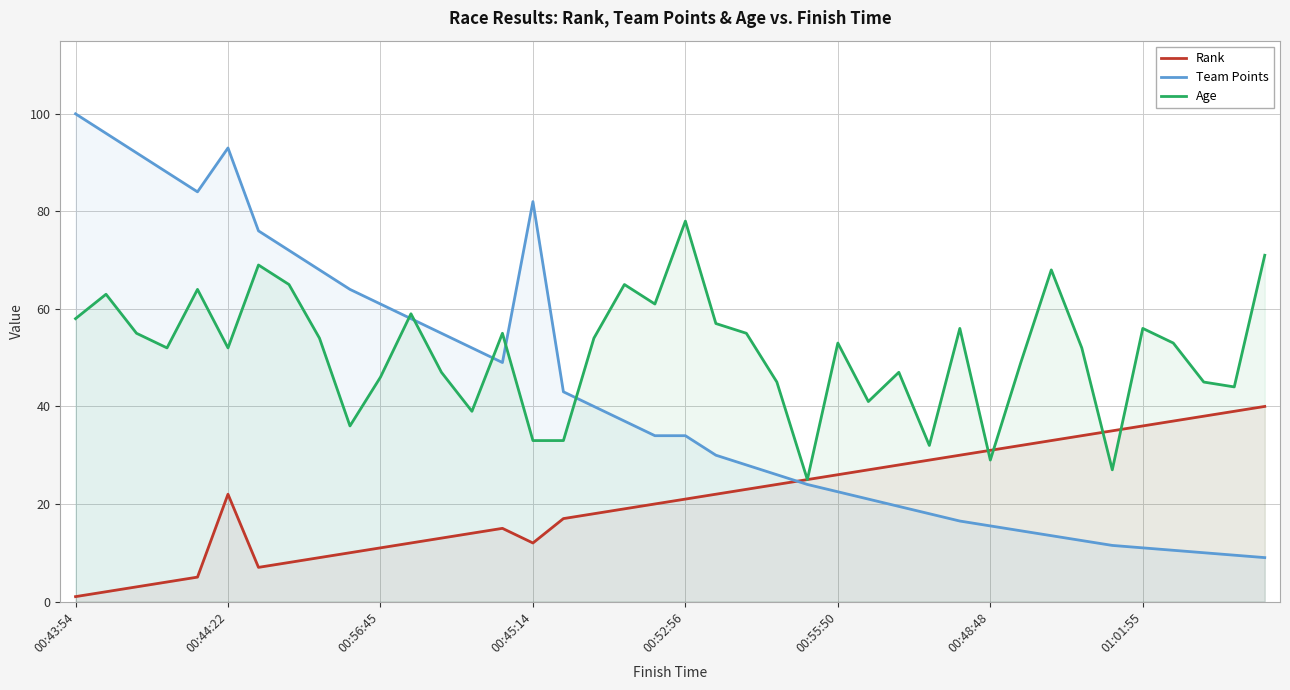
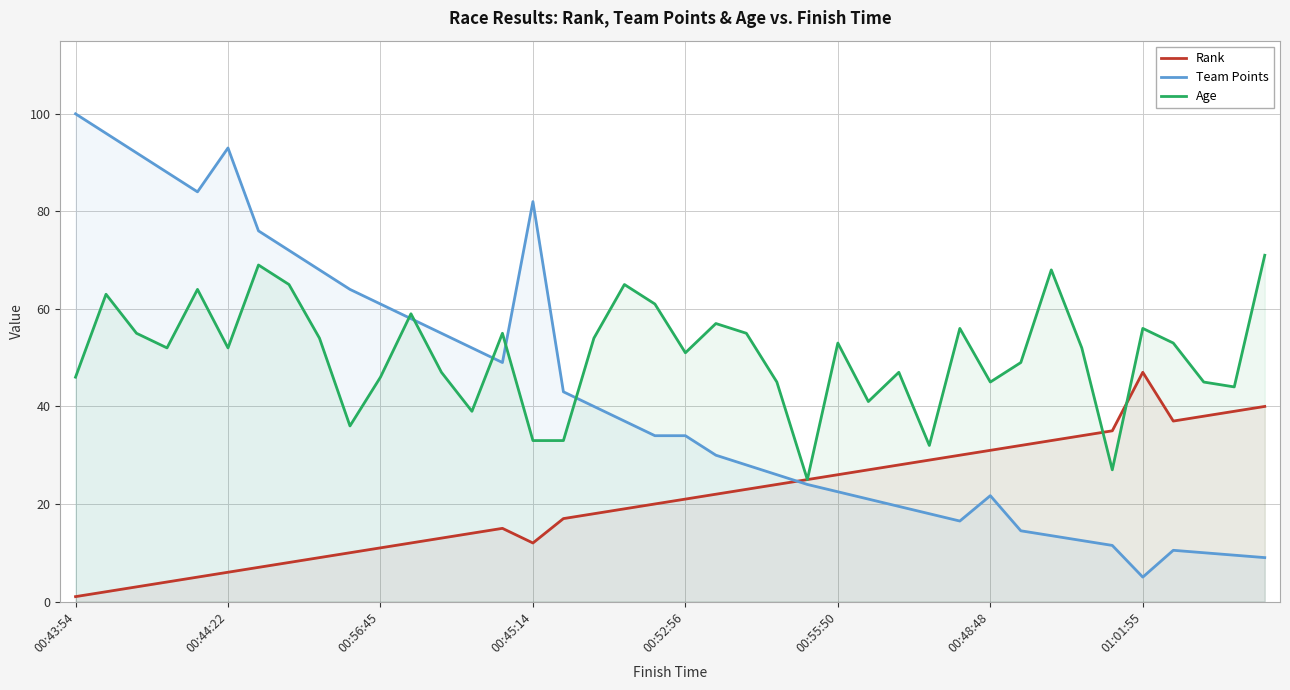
Age, 00:43:54: 58 -> 46
Rank, 00:44:22: 22 -> 6
Age, 00:52:56: 78 -> 51
Team Points, 00:48:48: 16 -> 22
Age, 00:48:48: 29 -> 45
Rank, 01:01:55: 36 -> 47
Team Points, 01:01:55: 11 -> 5
